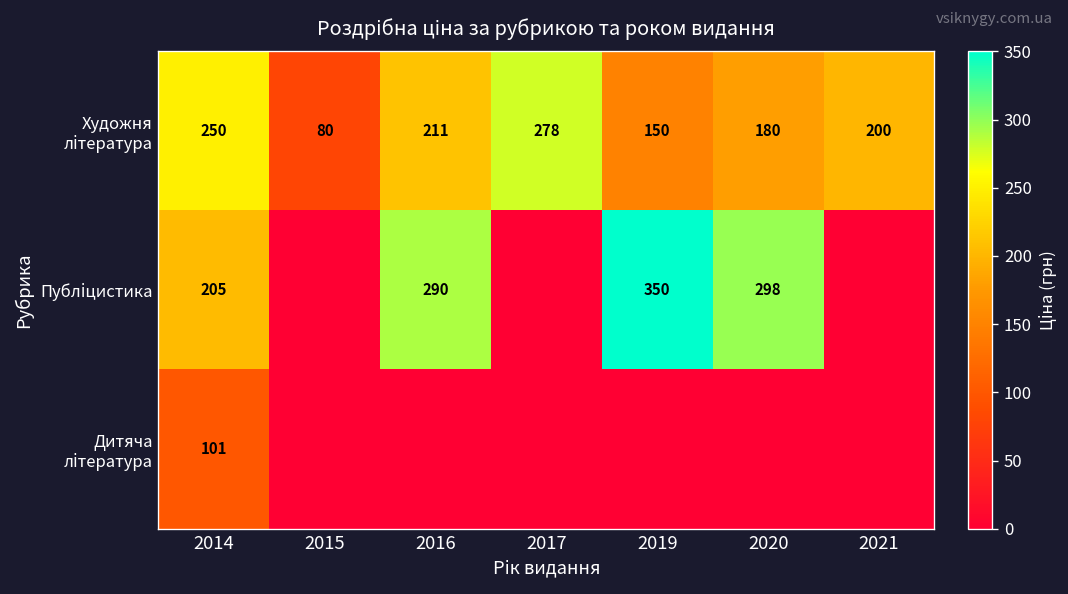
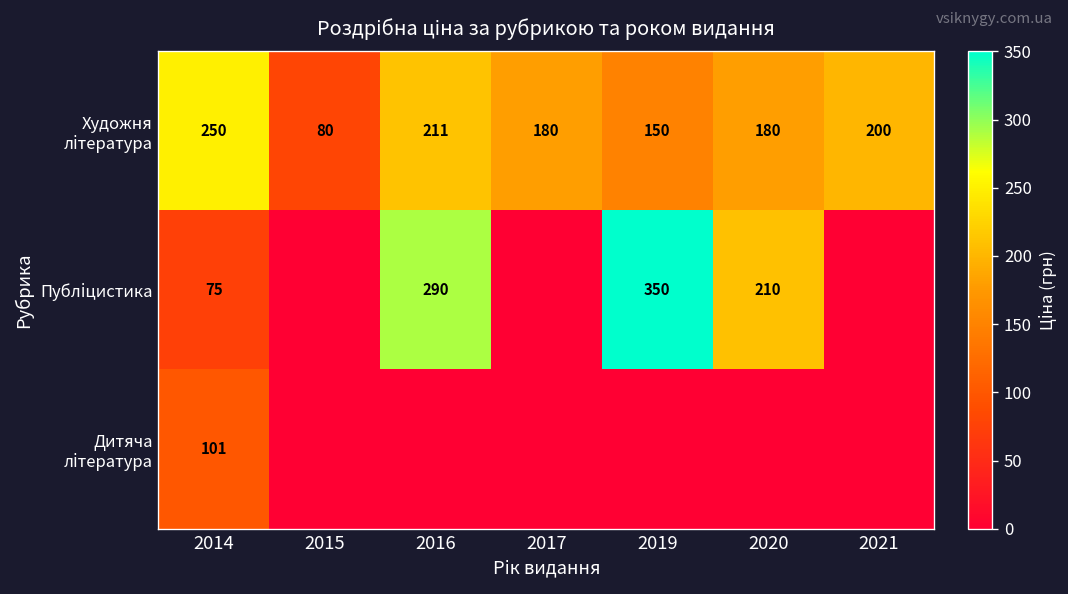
Художня література, 2017: 278 -> 180
Публіцистика, 2014: 205 -> 75
Публіцистика, 2020: 298 -> 210
